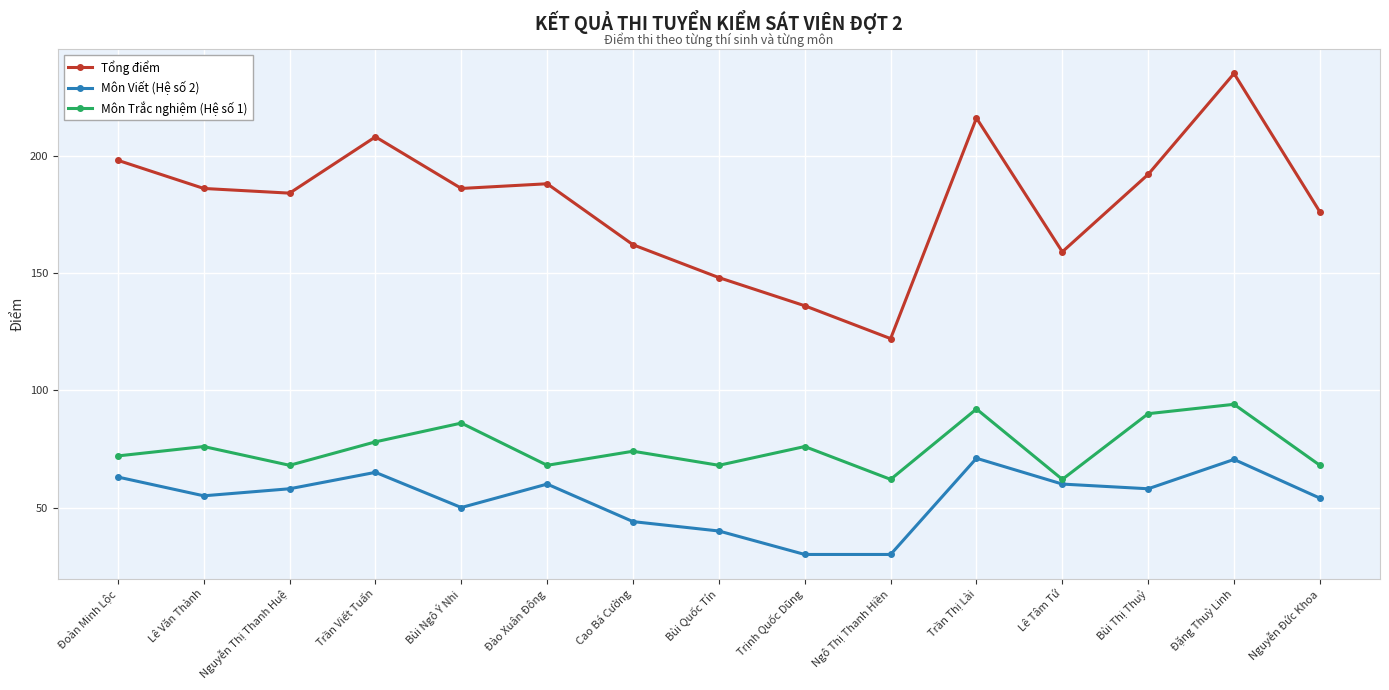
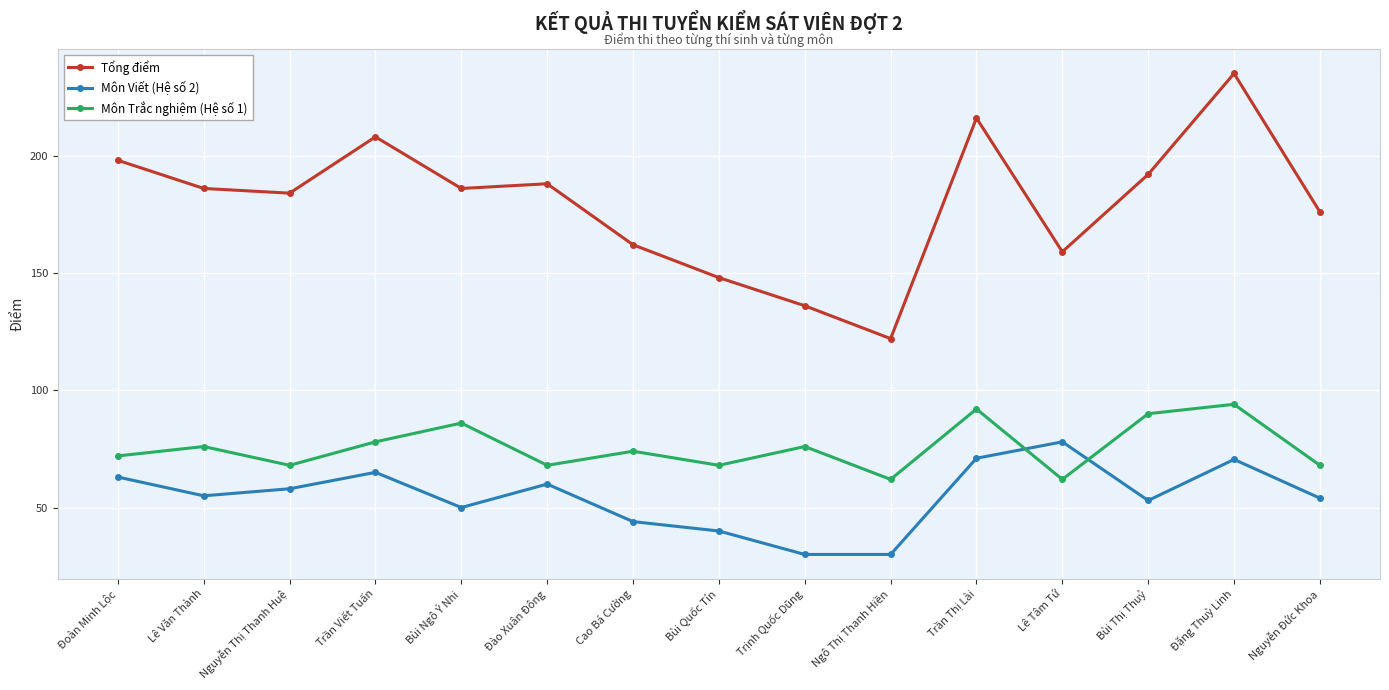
Môn Viết (Hệ số 2), Lê Tâm Tứ: 60 -> 78
Môn Viết (Hệ số 2), Bùi Thị Thuỷ: 58 -> 53
